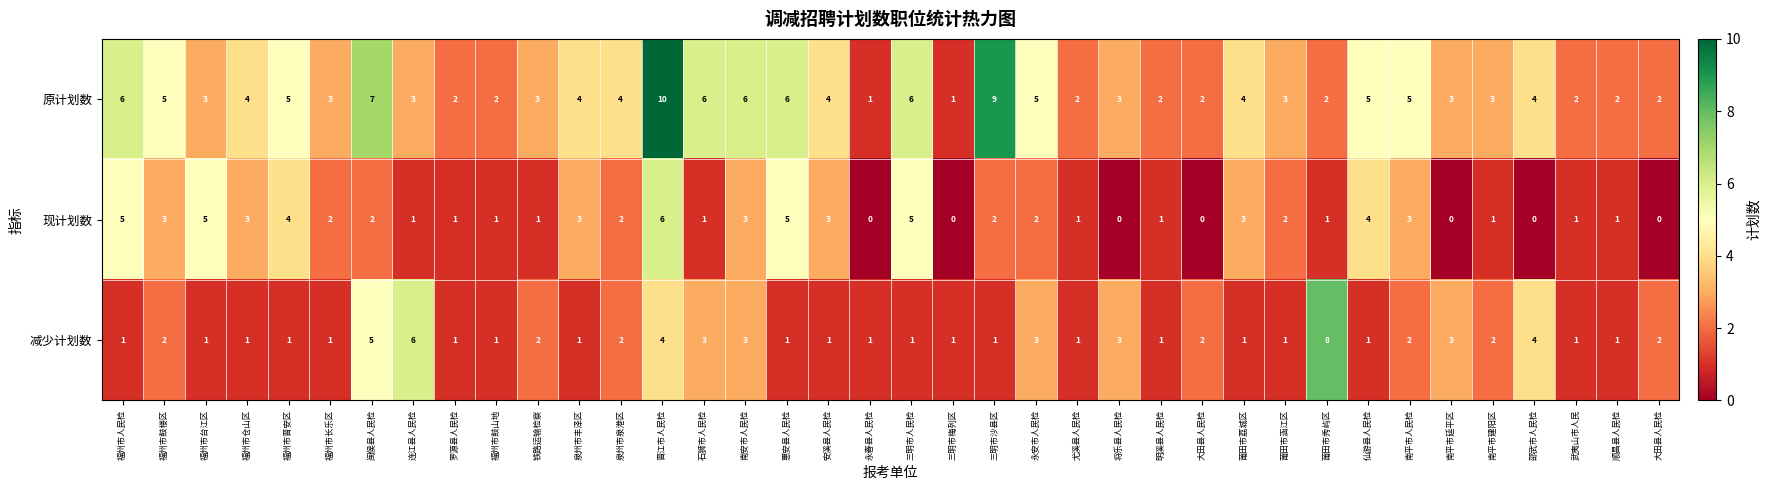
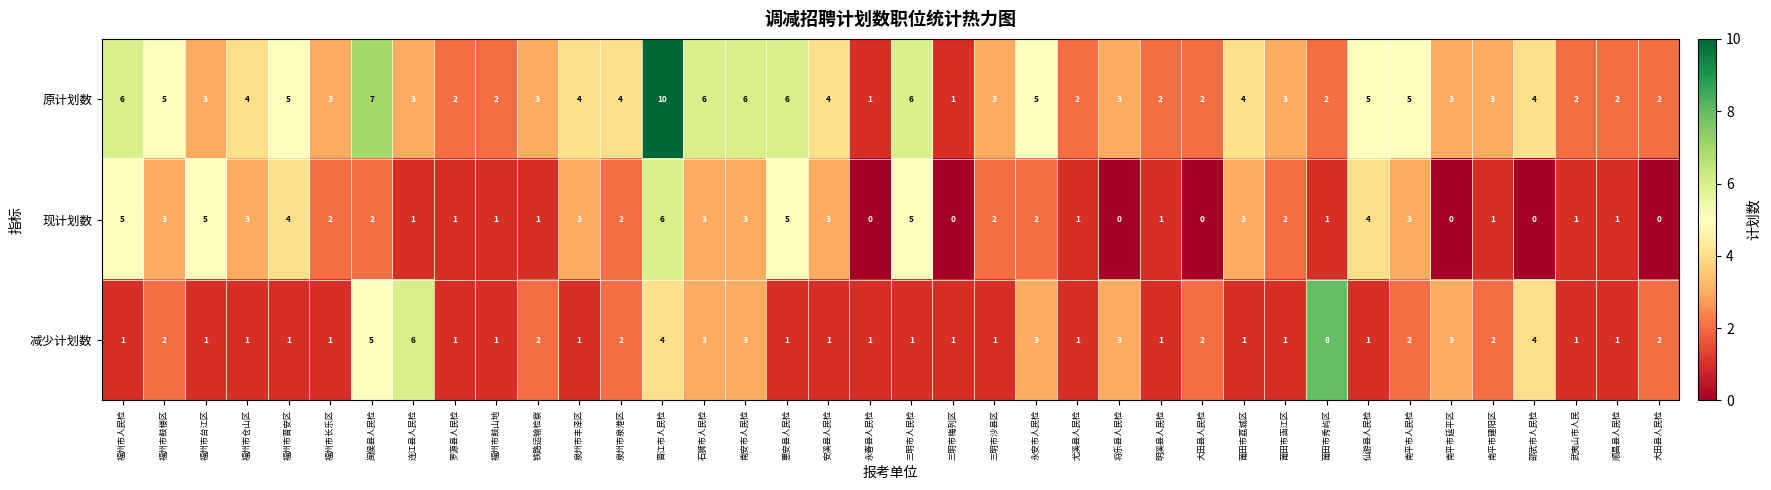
原计划数, 三明市沙县区: 9 -> 3
现计划数, 石狮市人民检: 1 -> 3
